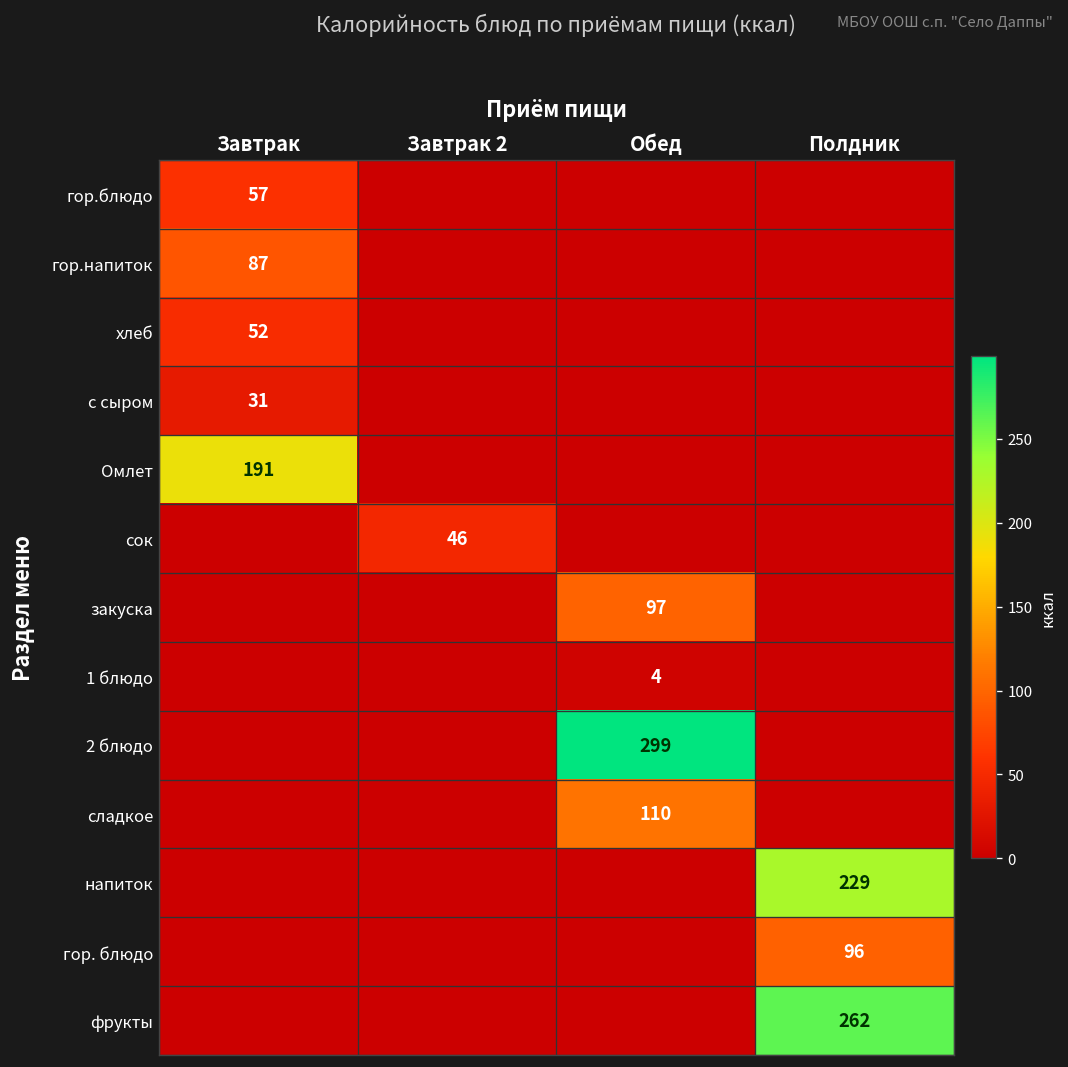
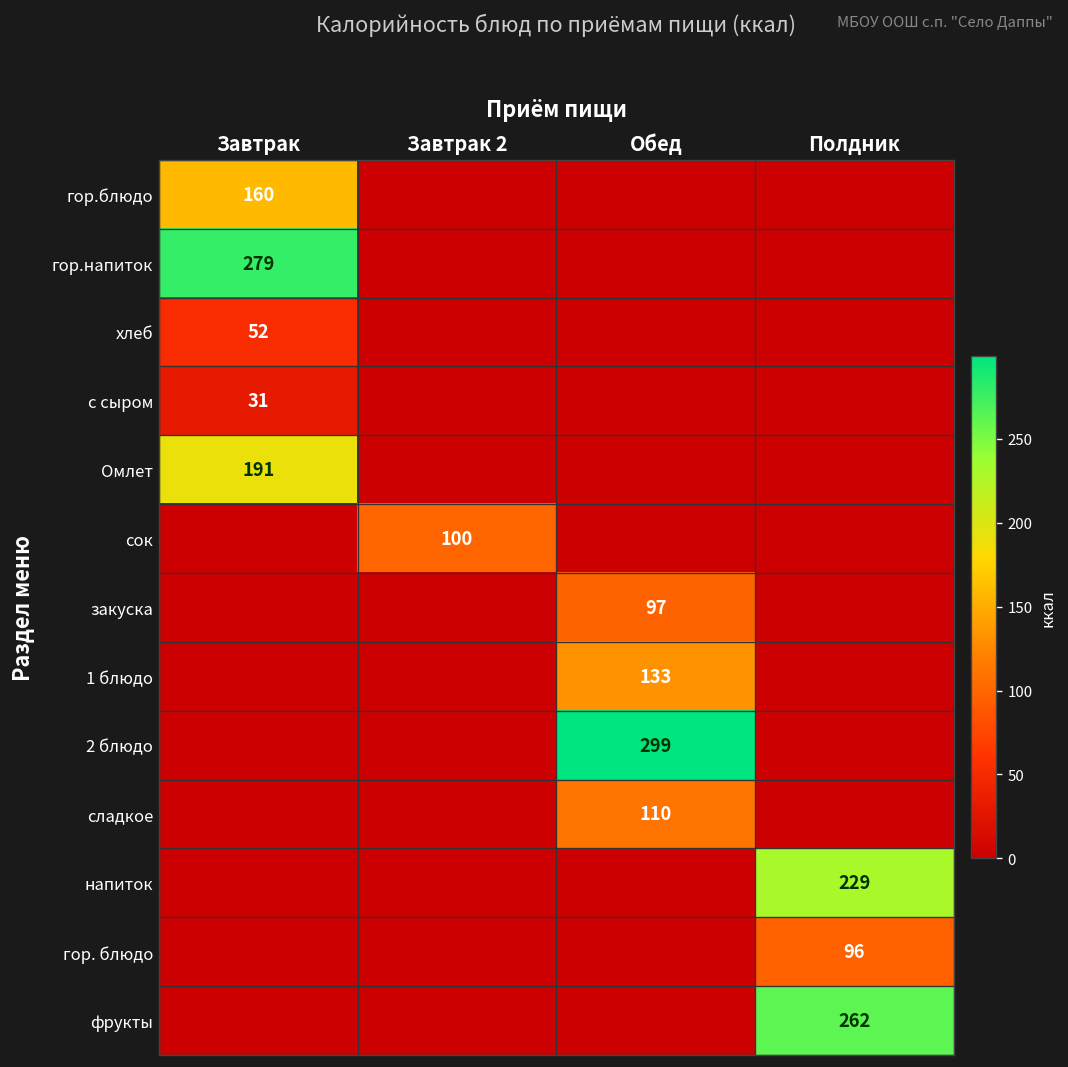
гор.блюдо, Завтрак: 57 -> 160
гор.напиток, Завтрак: 87 -> 279
сок, Завтрак 2: 46 -> 100
1 блюдо, Обед: 4 -> 133
